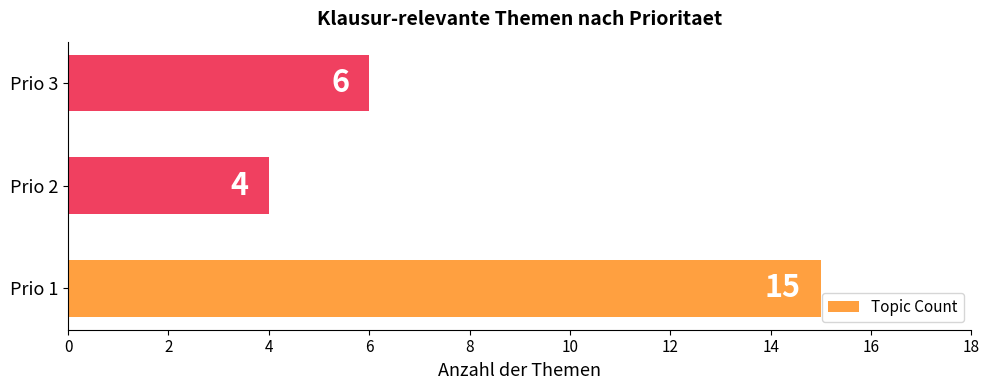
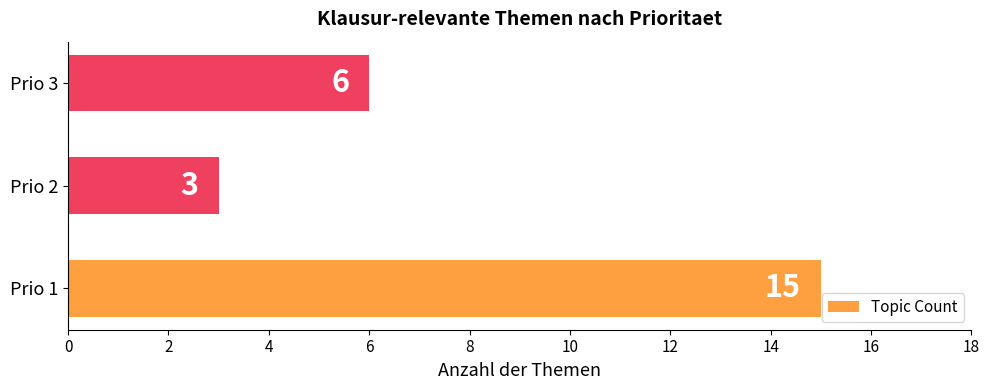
Prio 2: 4 -> 3
